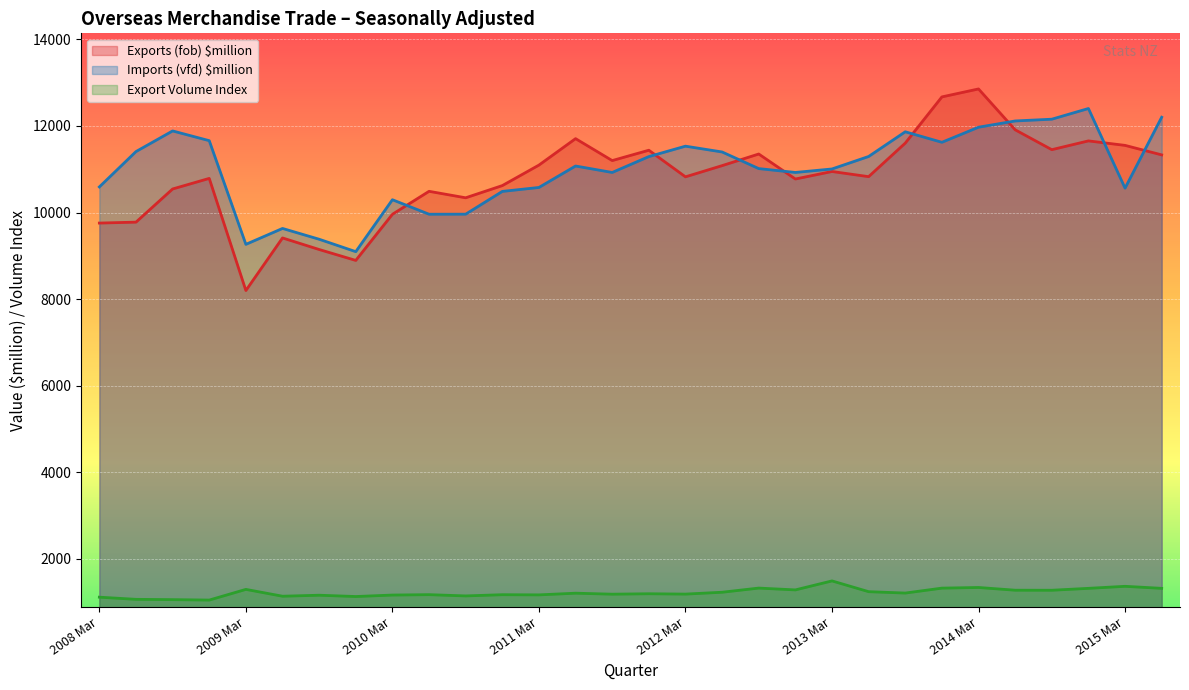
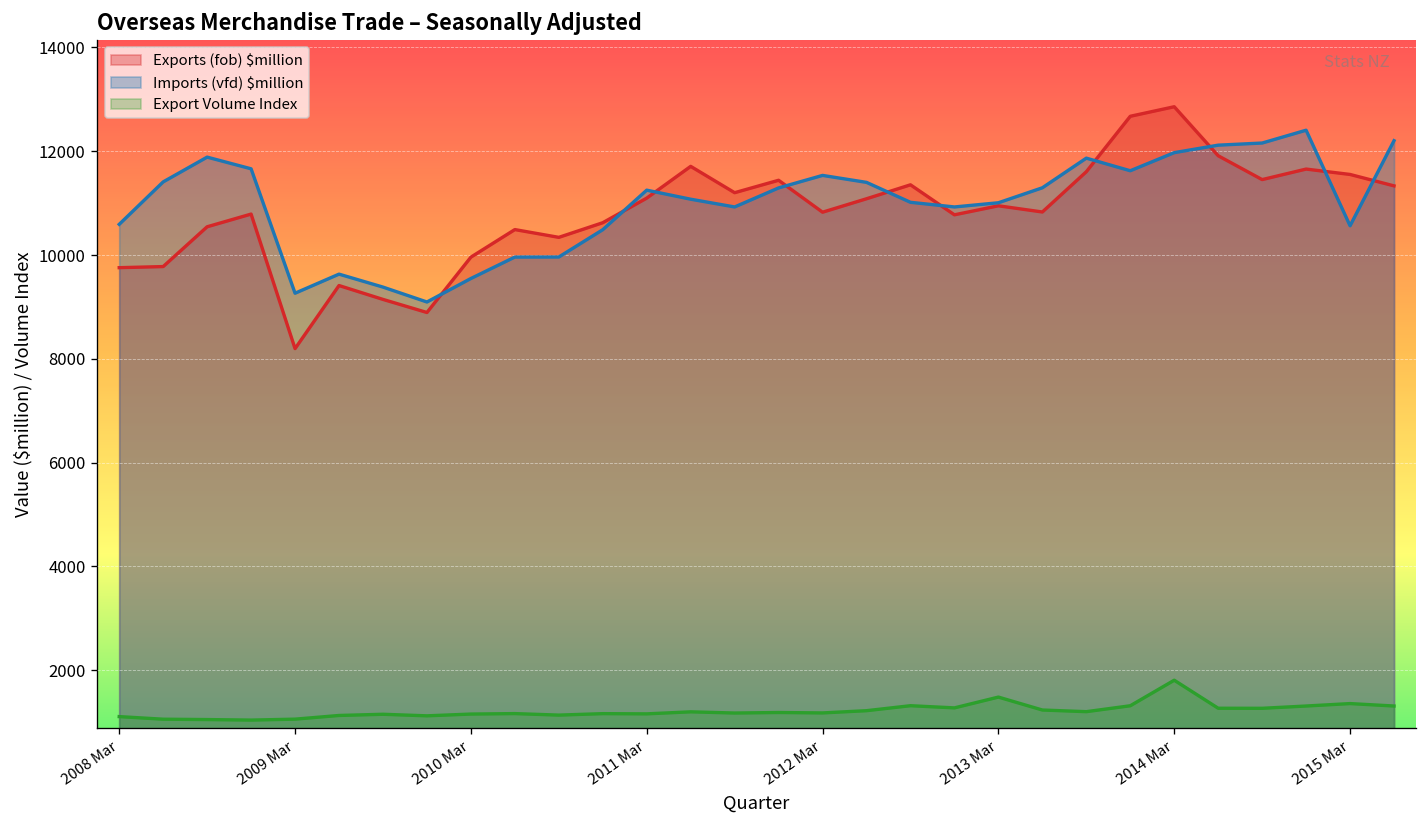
Export Volume Index, 2009 Mar: 1300 -> 1100
Imports (vfd) $million, 2010 Mar: 10300 -> 9500
Imports (vfd) $million, 2011 Mar: 10600 -> 11200
Export Volume Index, 2014 Mar: 1300 -> 1800
